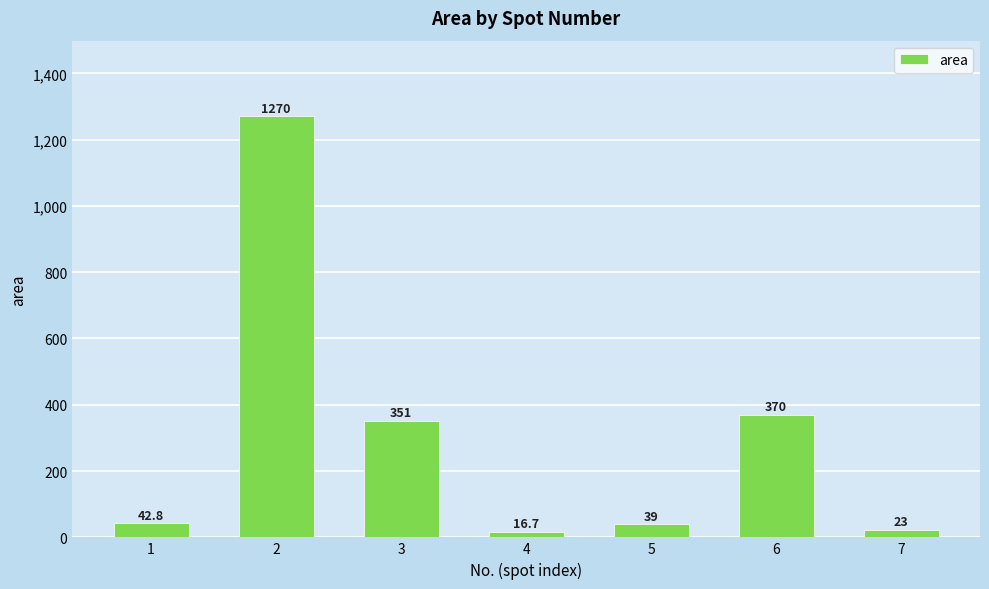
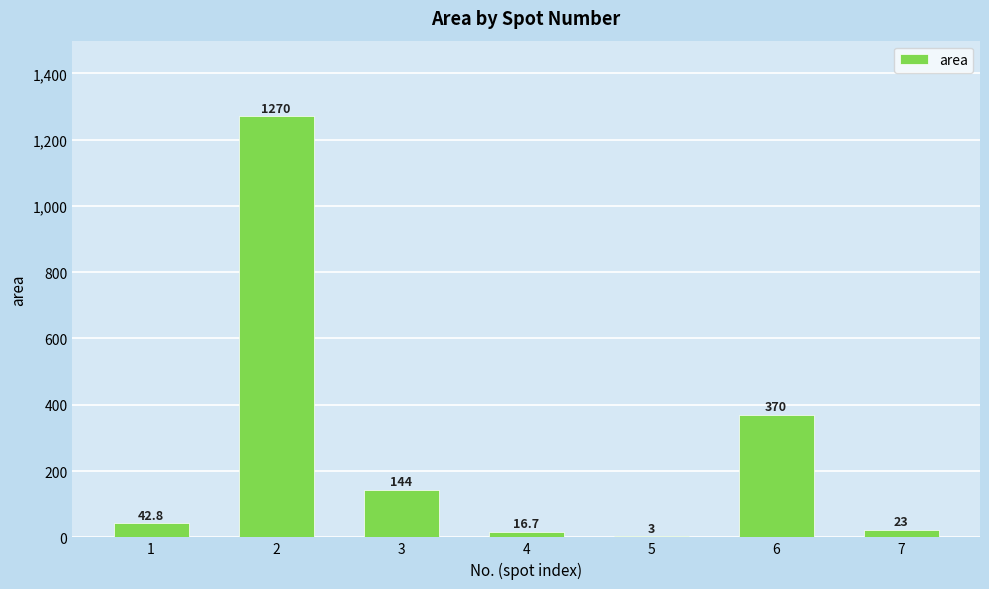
3: 351 -> 144
5: 39 -> 3
